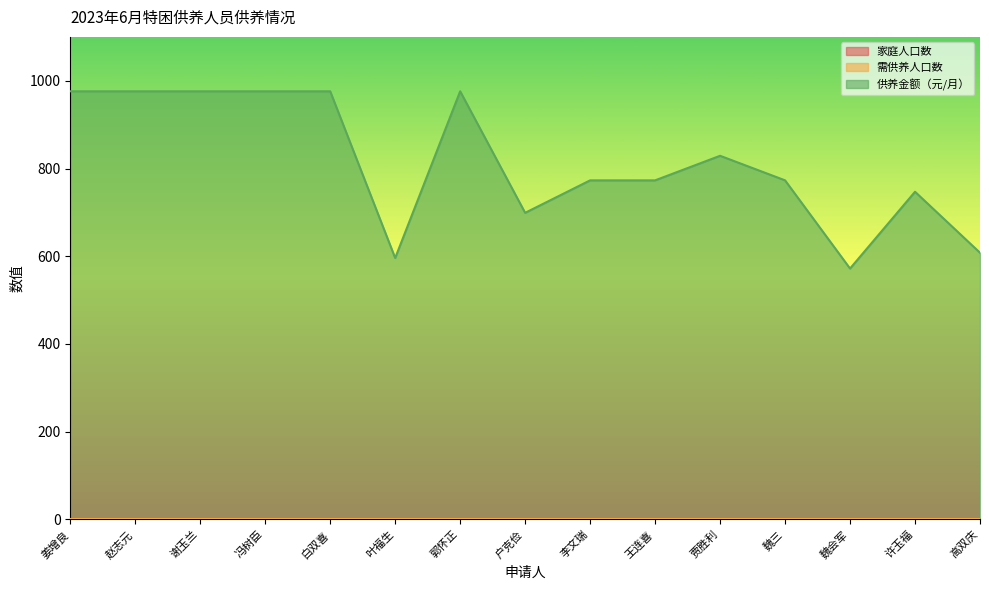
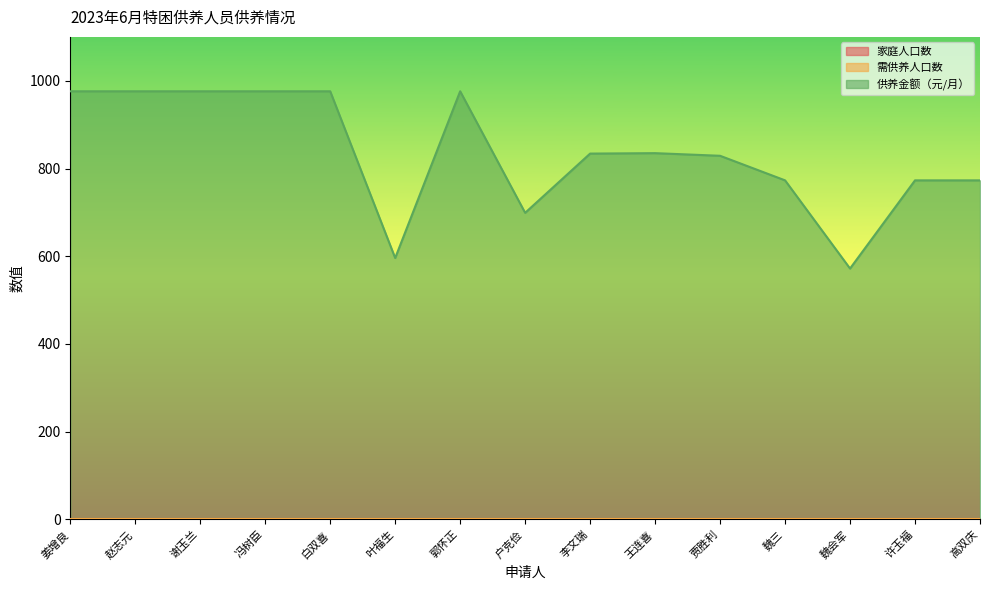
供养金额（元/月）, 李文瑞: 770 -> 830
供养金额（元/月）, 王连喜: 770 -> 840
供养金额（元/月）, 许玉福: 750 -> 770
供养金额（元/月）, 高双庆: 610 -> 770
